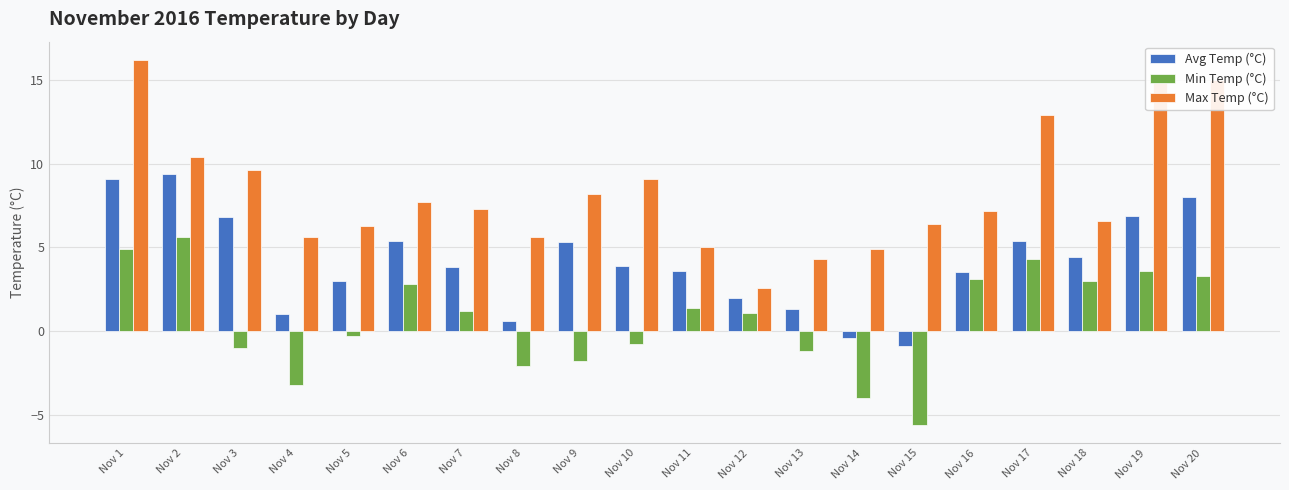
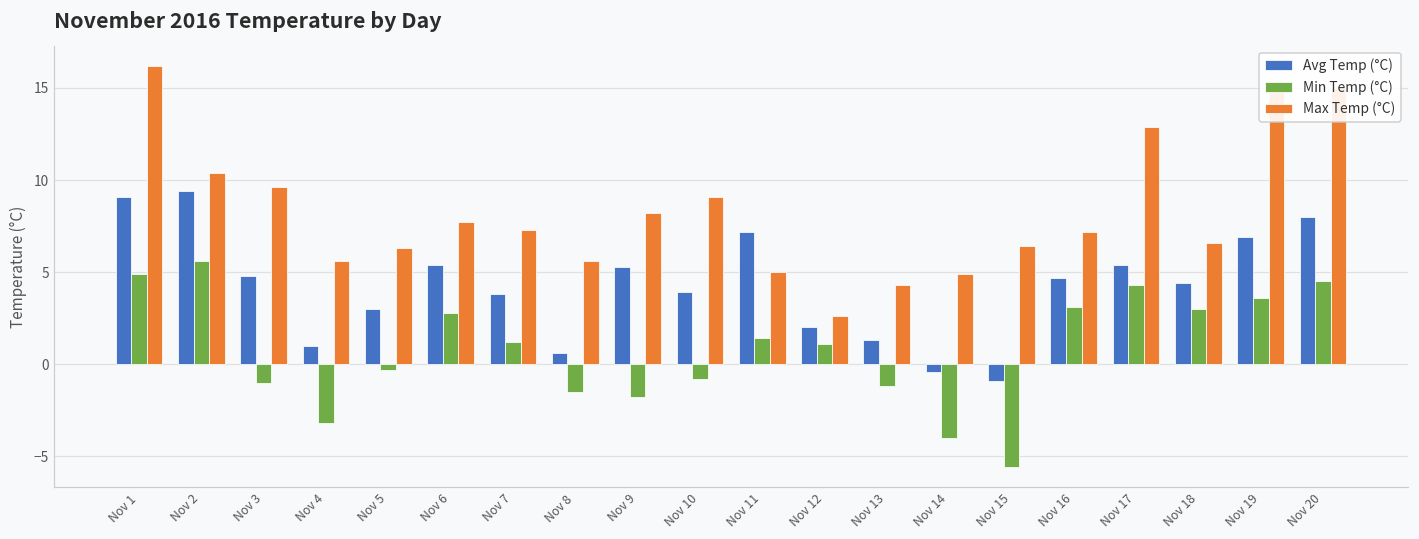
Avg Temp (°C), Nov 3: 6.8 -> 4.8
Min Temp (°C), Nov 8: -2.1 -> -1.5
Avg Temp (°C), Nov 11: 3.6 -> 7.2
Avg Temp (°C), Nov 16: 3.5 -> 4.7
Min Temp (°C), Nov 20: 3.3 -> 4.5
